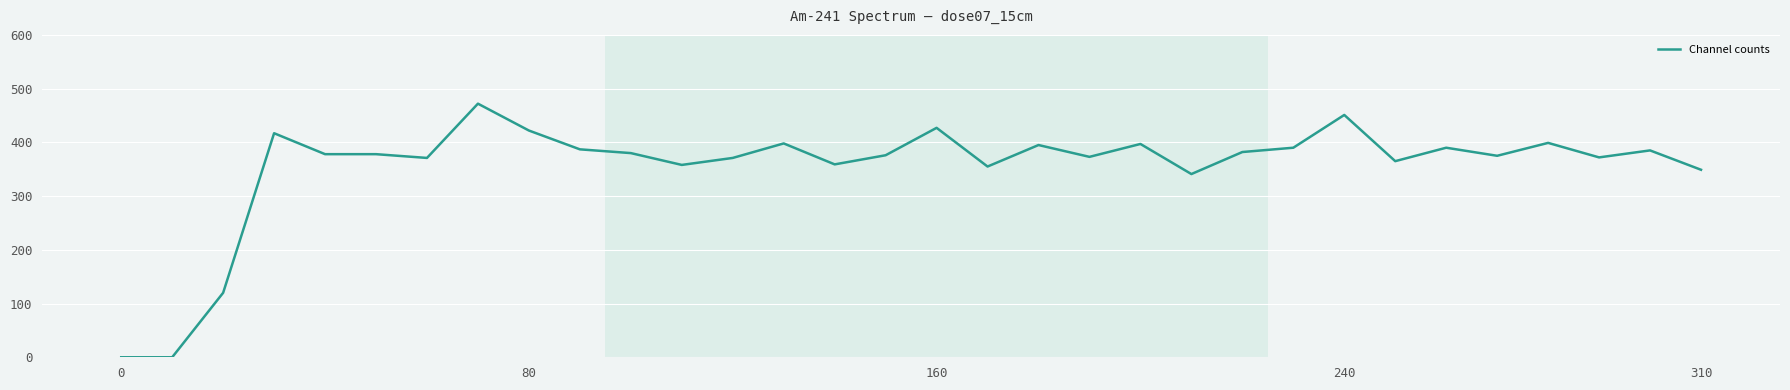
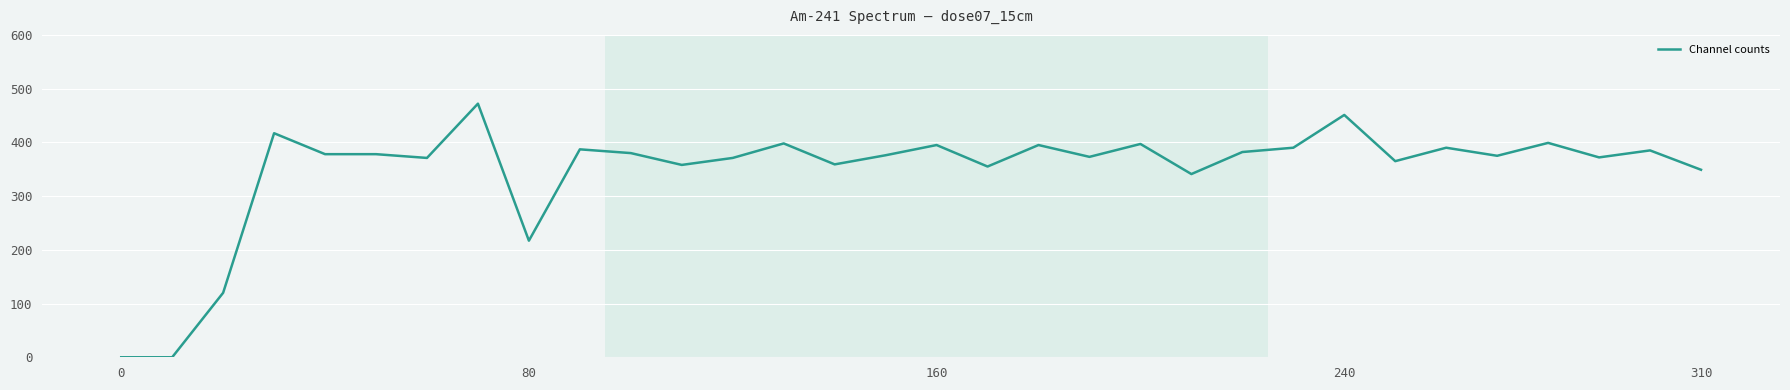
80: 420 -> 220
160: 430 -> 400
